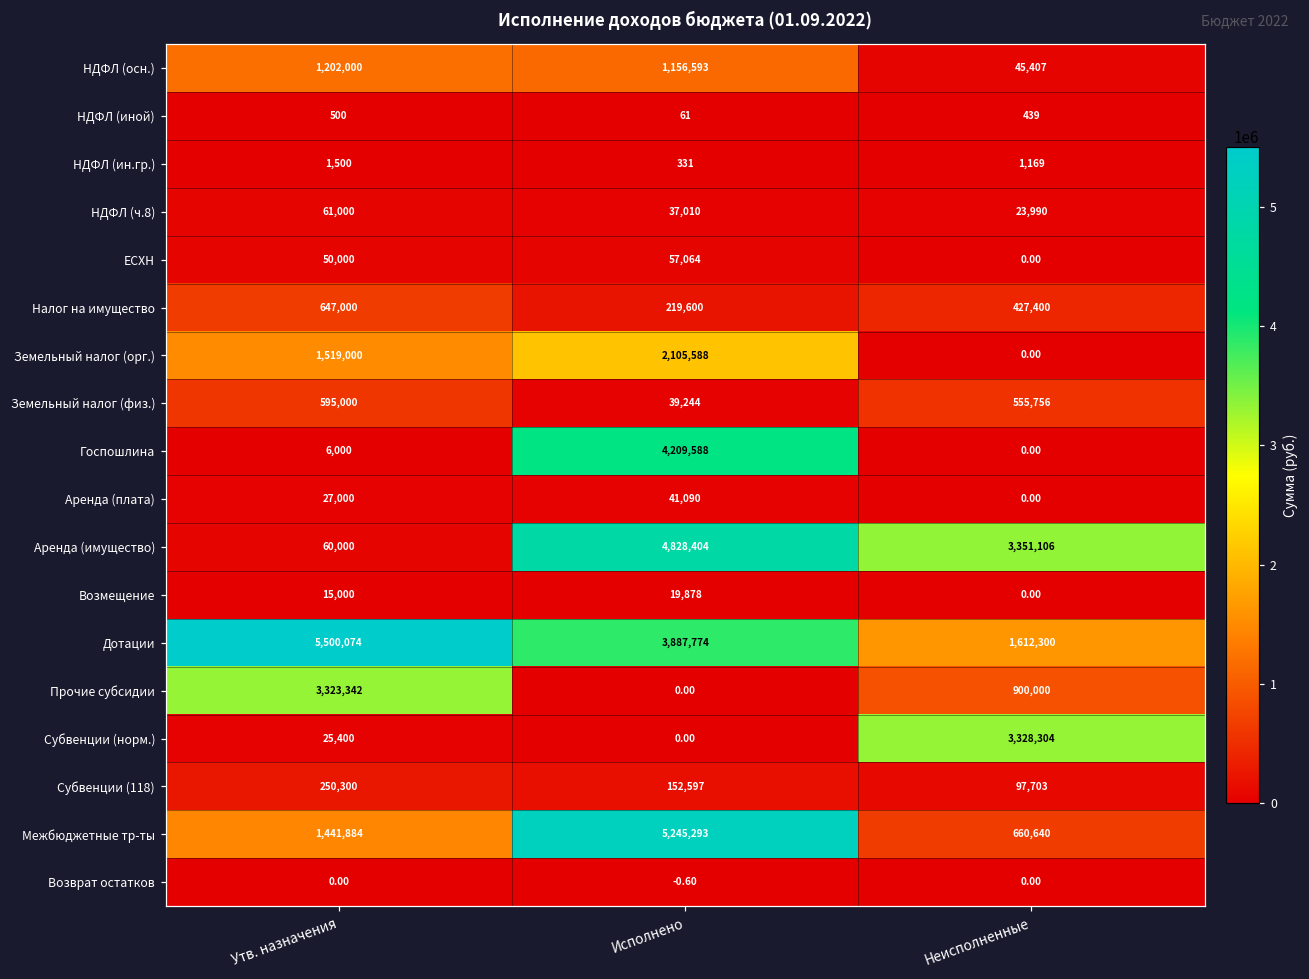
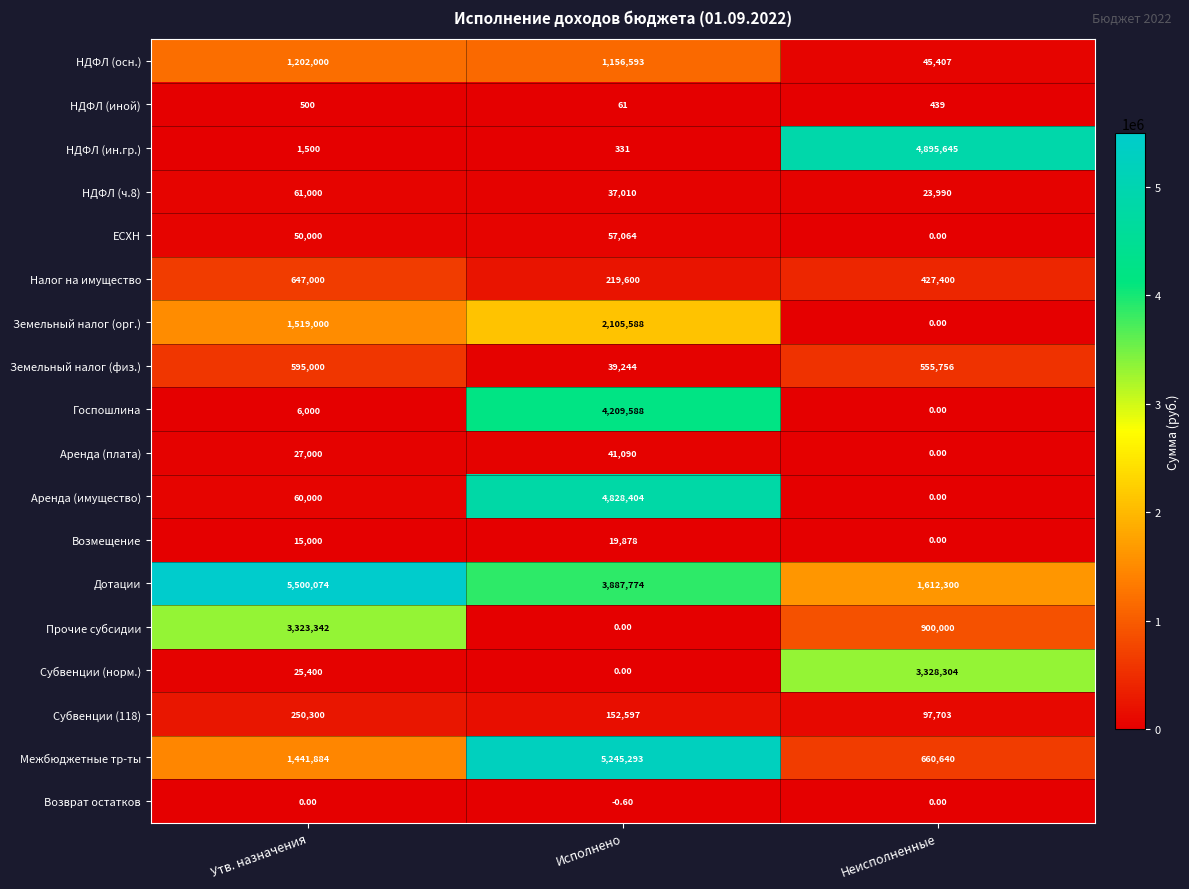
НДФЛ (ин.гр.), Неисполненные: 1,169 -> 4,895,645
Аренда (имущество), Неисполненные: 3,351,106 -> 0.00
